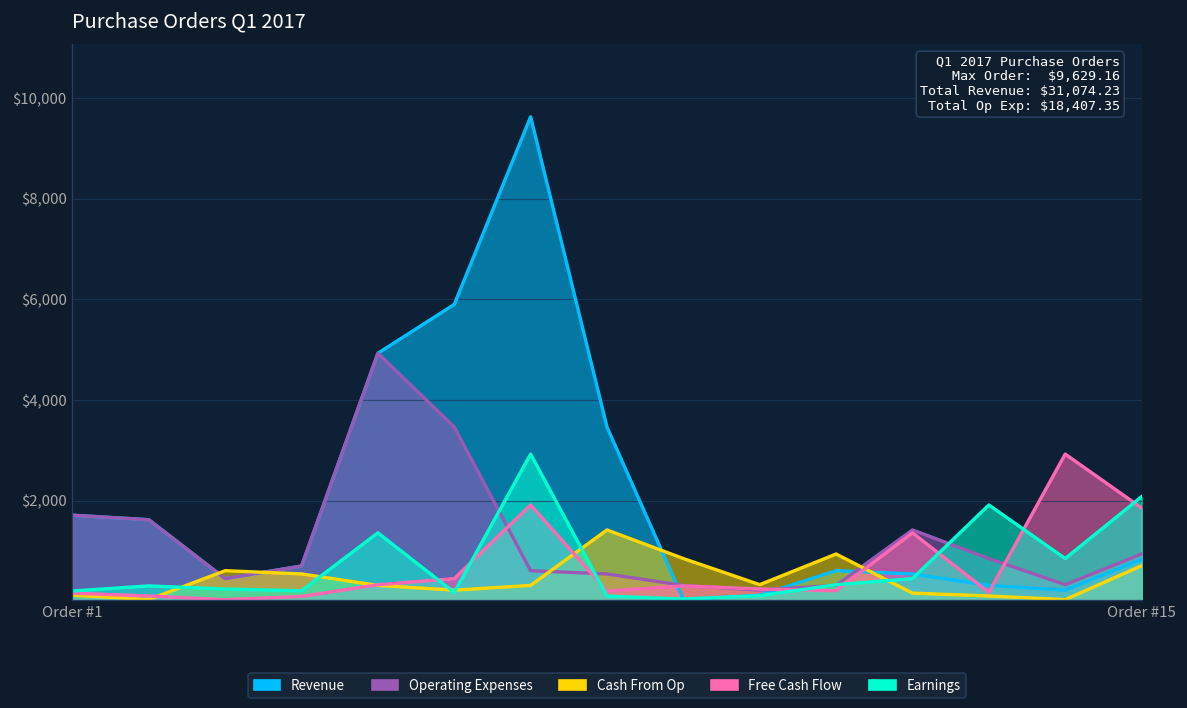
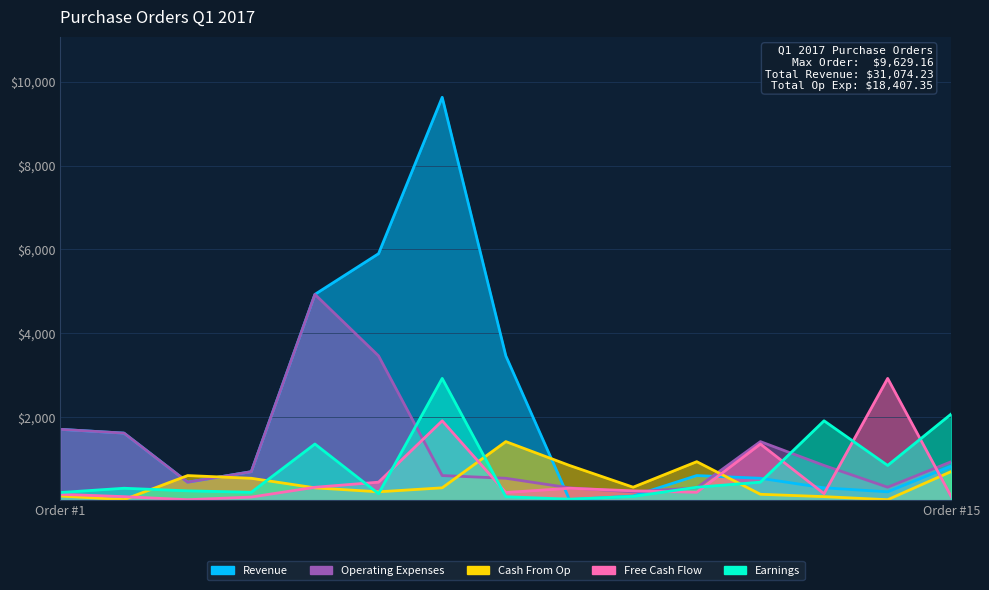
Free Cash Flow, Order #15: $1,900 -> $100
